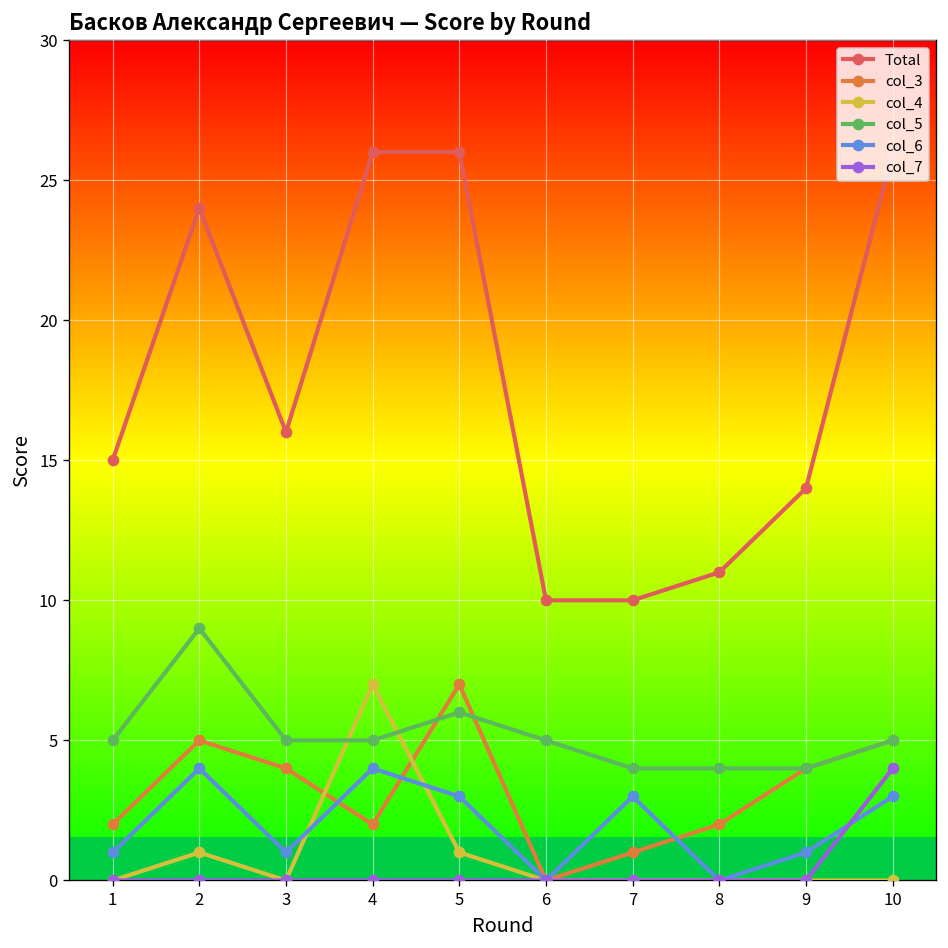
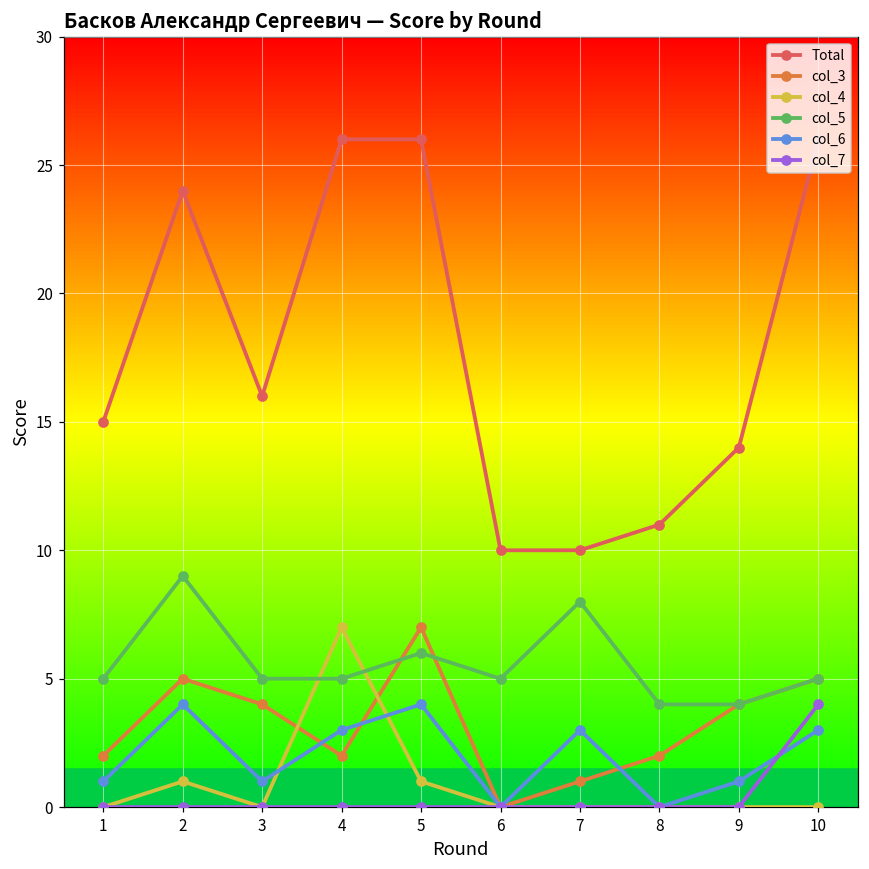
col_6, 4: 4 -> 3
col_6, 5: 3 -> 4
col_5, 7: 4 -> 8
